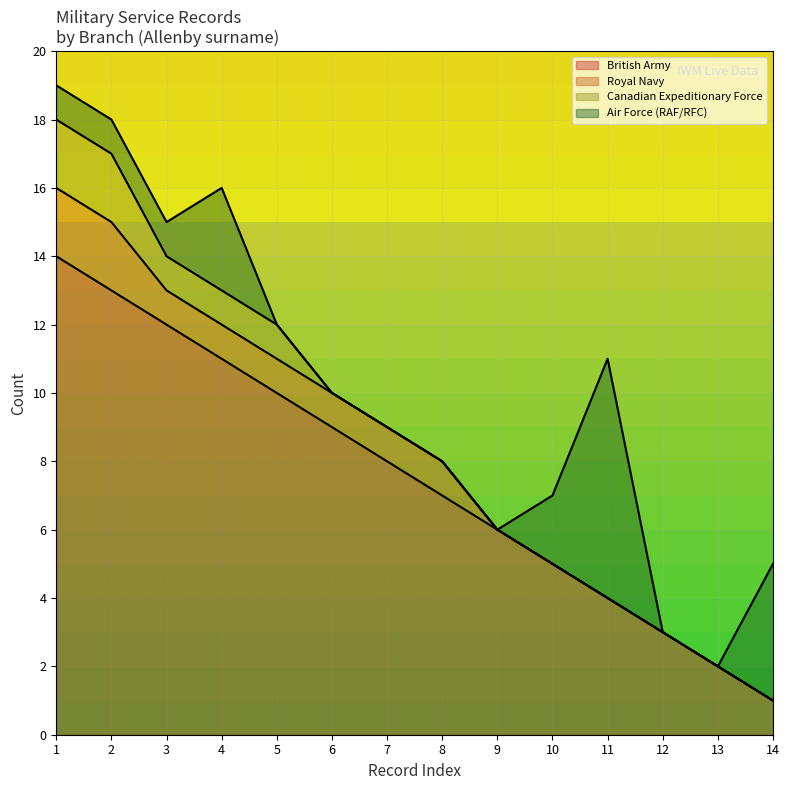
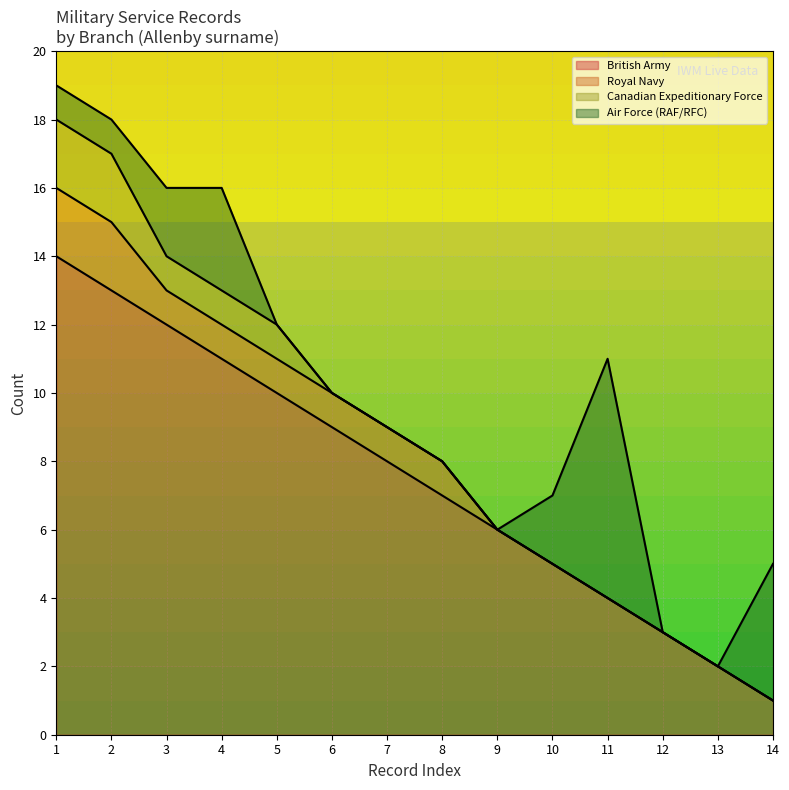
Air Force (RAF/RFC), 3: 1 -> 2
